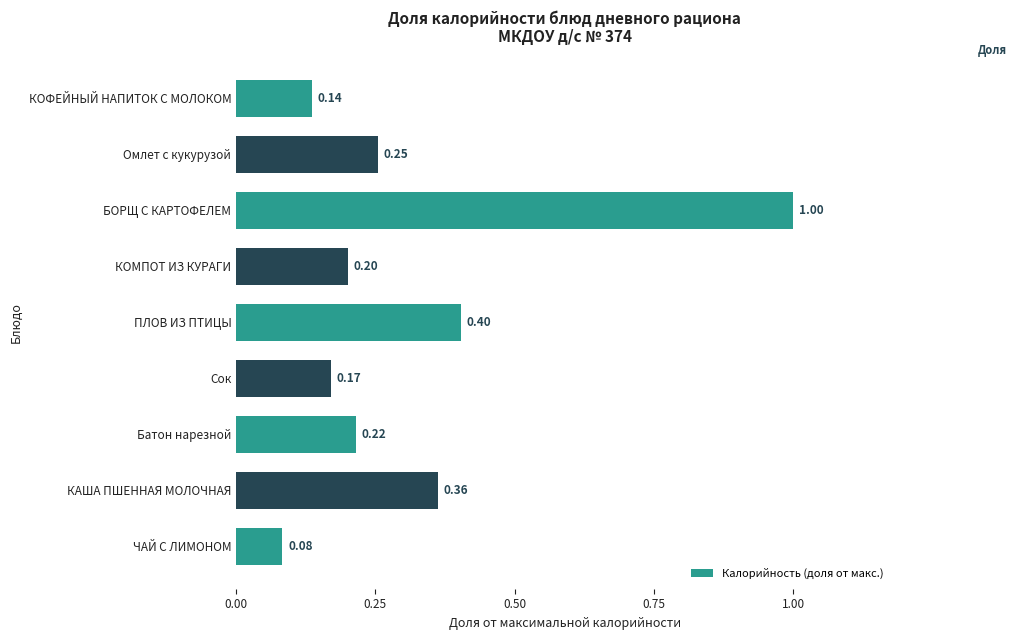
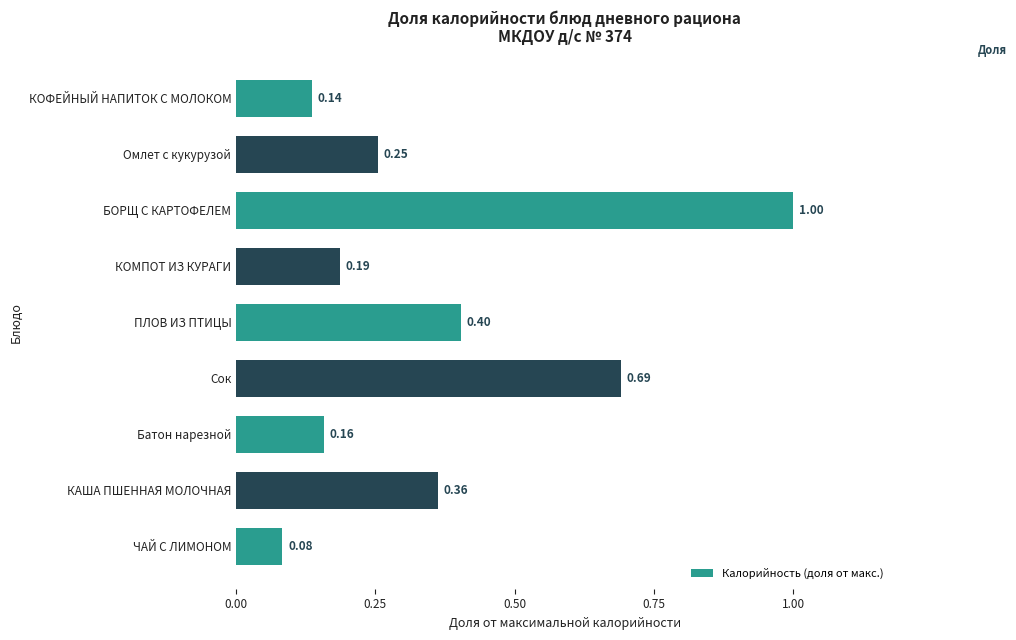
КОМПОТ ИЗ КУРАГИ: 0.20 -> 0.19
Сок: 0.17 -> 0.69
Батон нарезной: 0.22 -> 0.16
